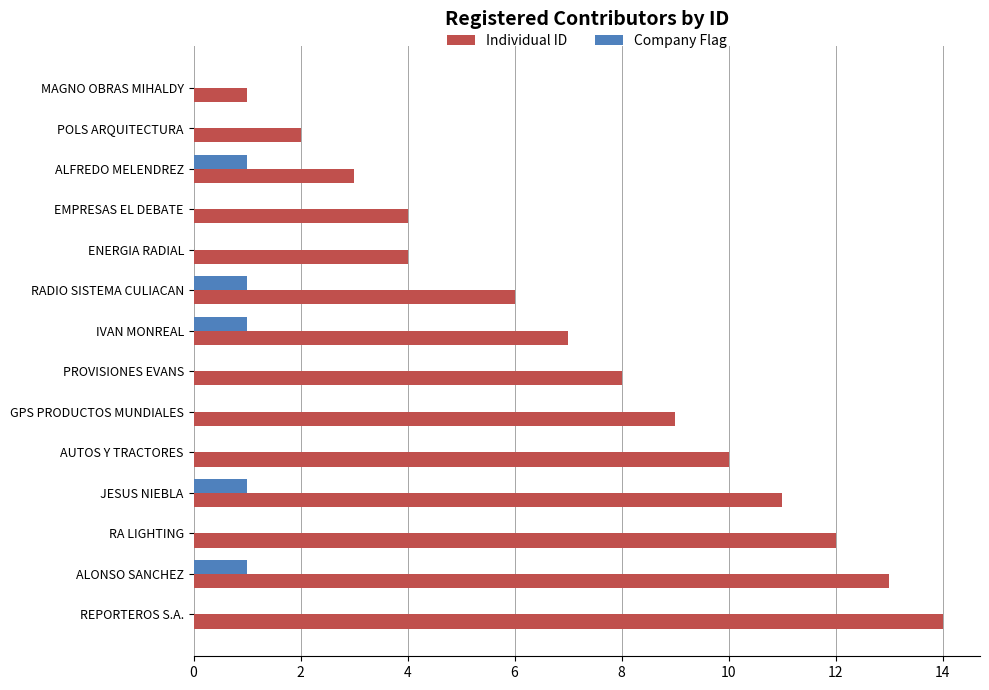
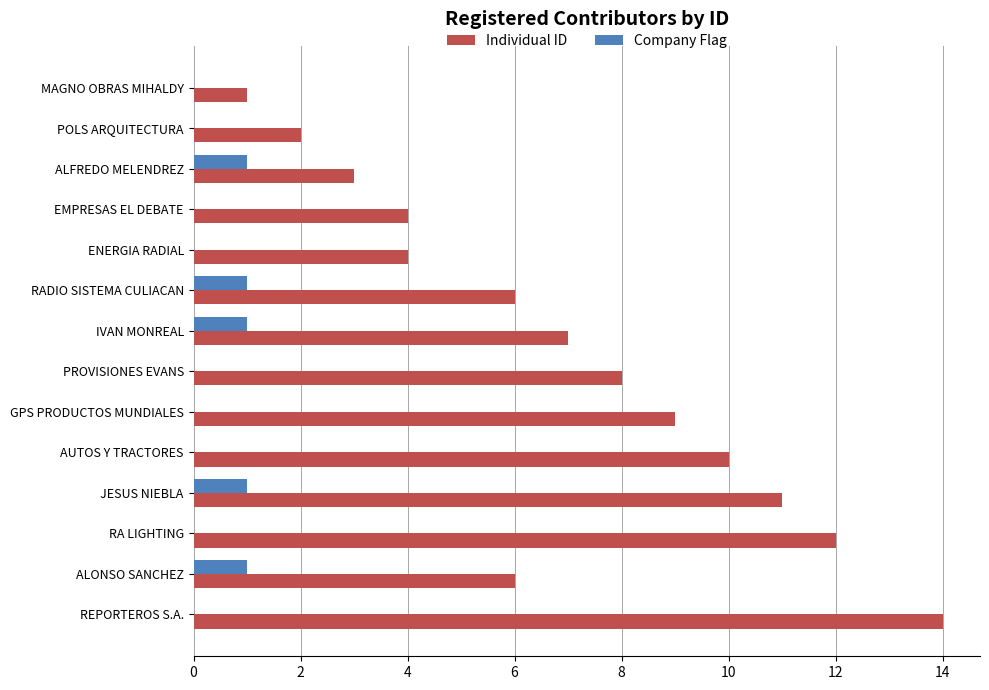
Individual ID, ALONSO SANCHEZ: 13 -> 6
